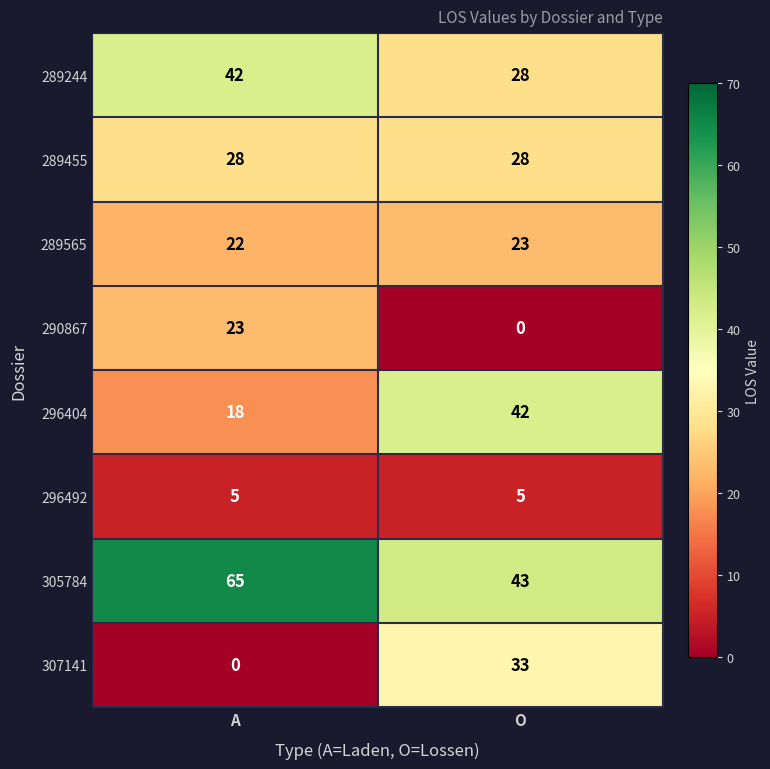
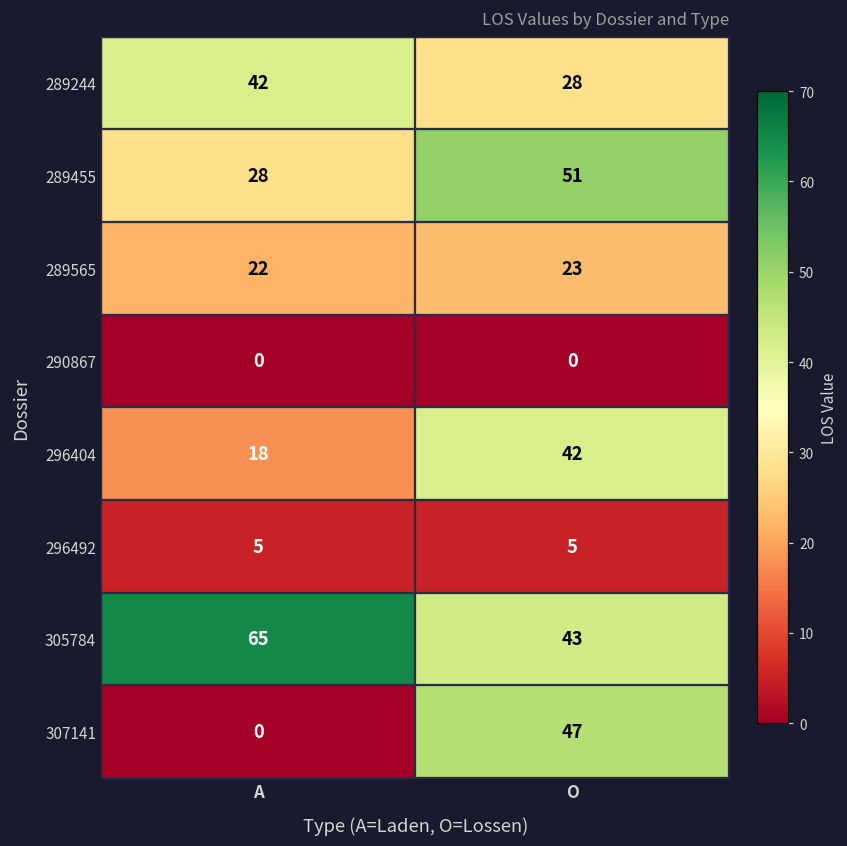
289455, O: 28 -> 51
290867, A: 23 -> 0
307141, O: 33 -> 47
